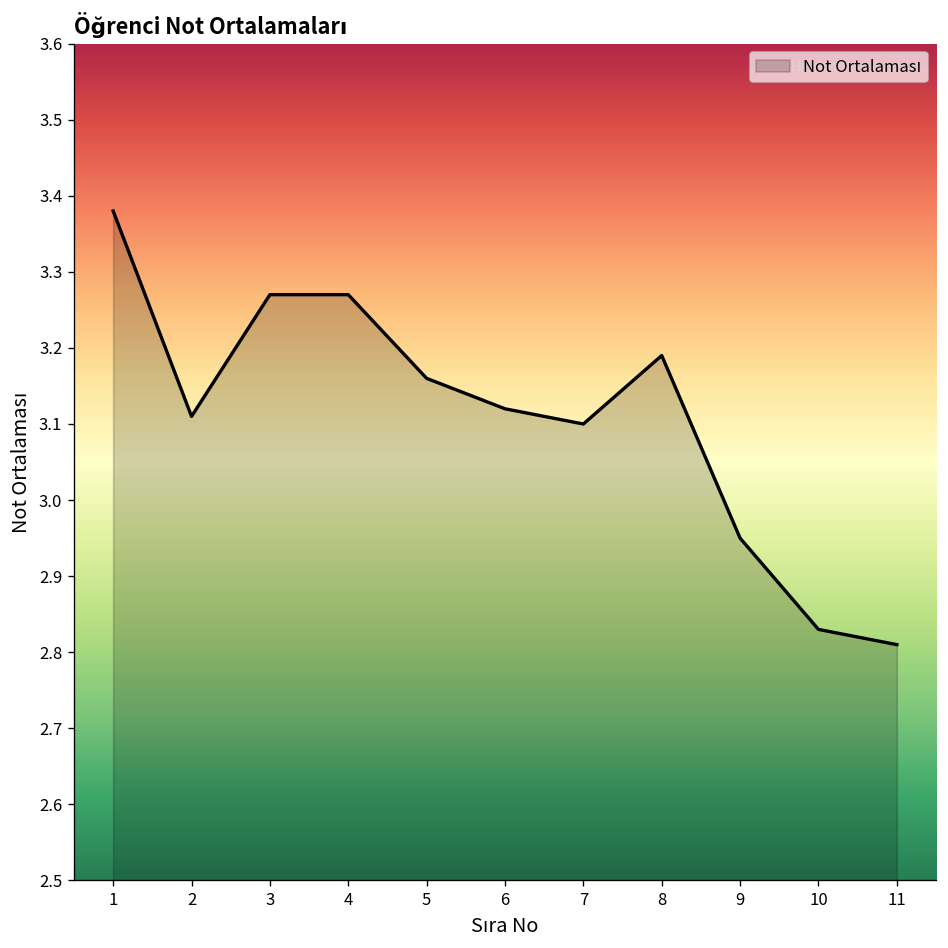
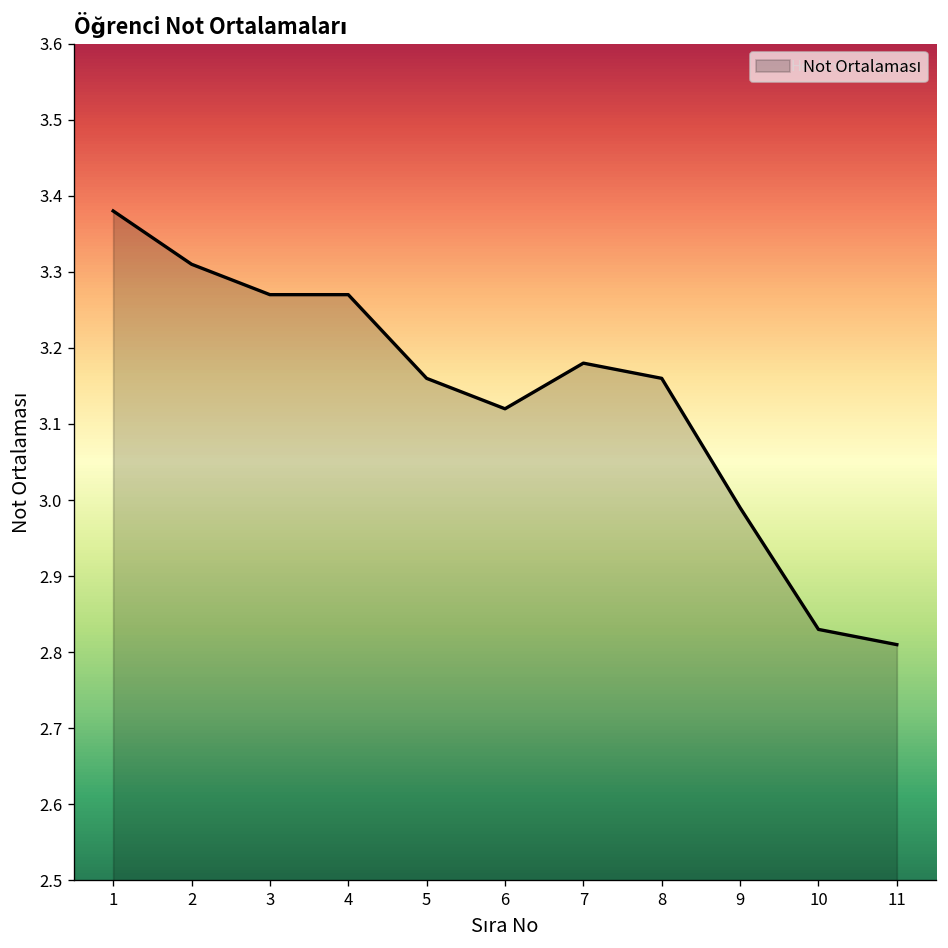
2: 3.11 -> 3.31
7: 3.10 -> 3.18
8: 3.19 -> 3.16
9: 2.95 -> 2.99
